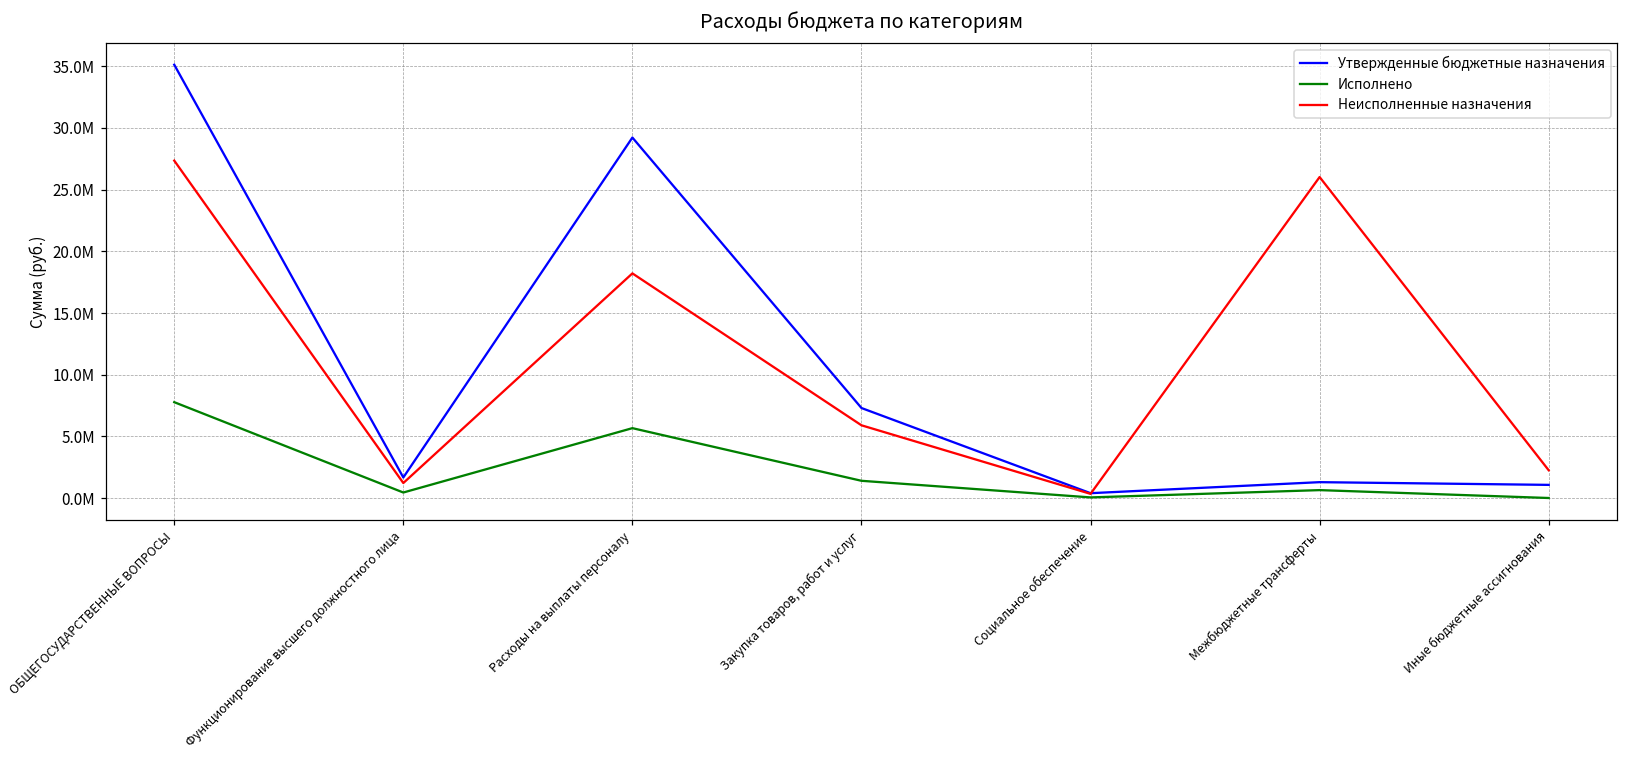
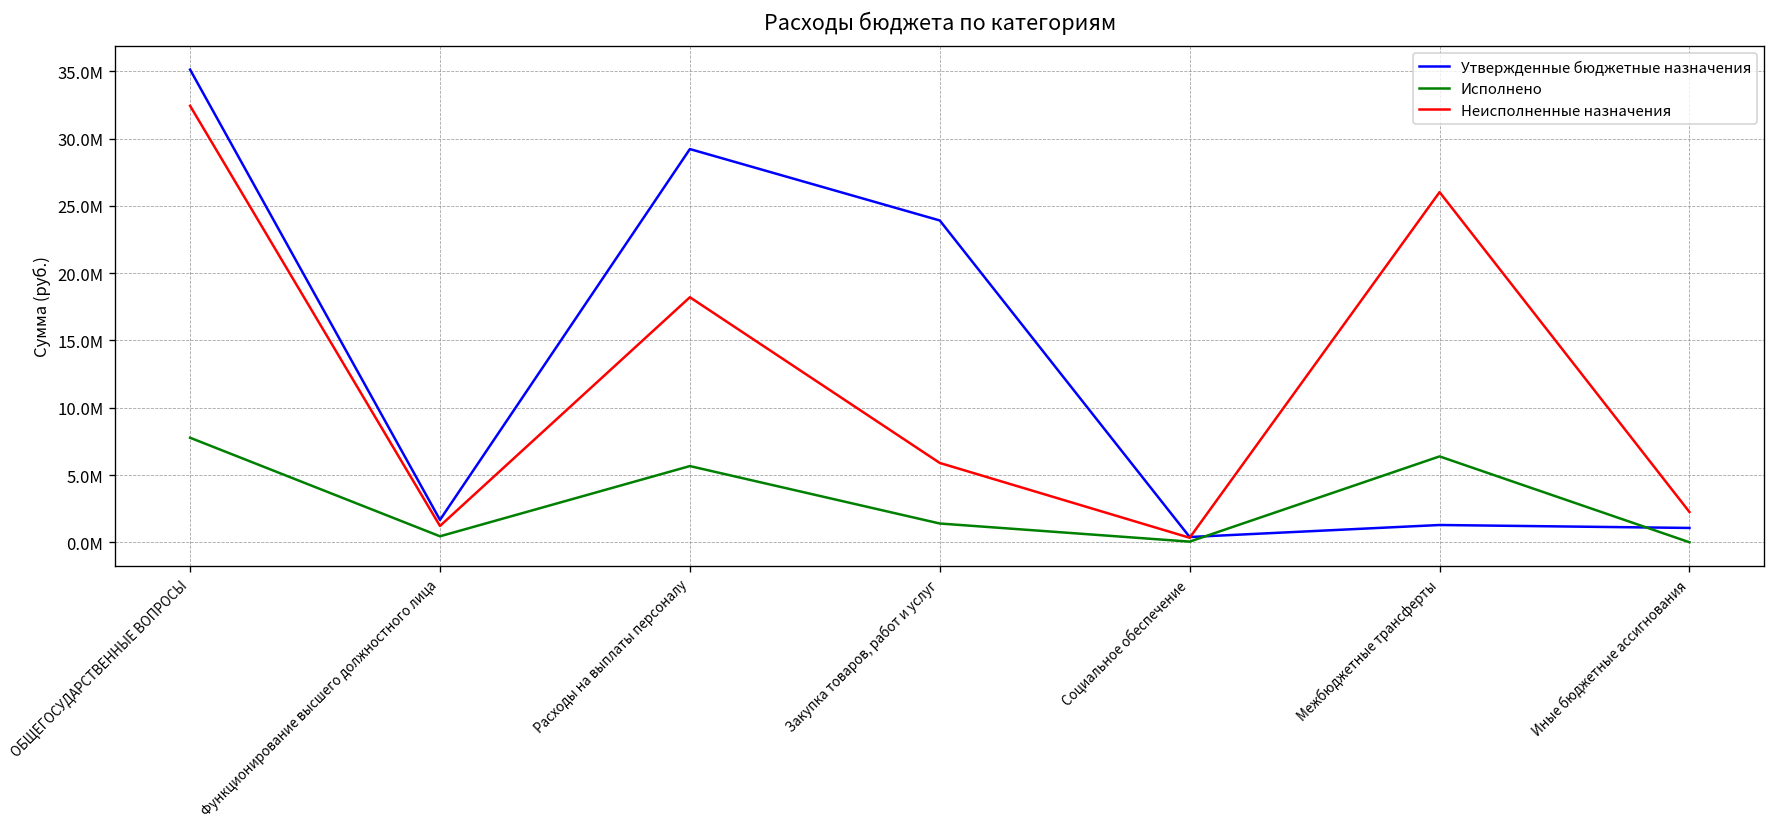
Неисполненные назначения, ОБЩЕГОСУДАРСТВЕННЫЕ ВОПРОСЫ: 27400000 -> 32400000
Утвержденные бюджетные назначения, Закупка товаров, работ и услуг: 7300000 -> 23900000
Исполнено, Межбюджетные трансферты: 600000 -> 6400000
